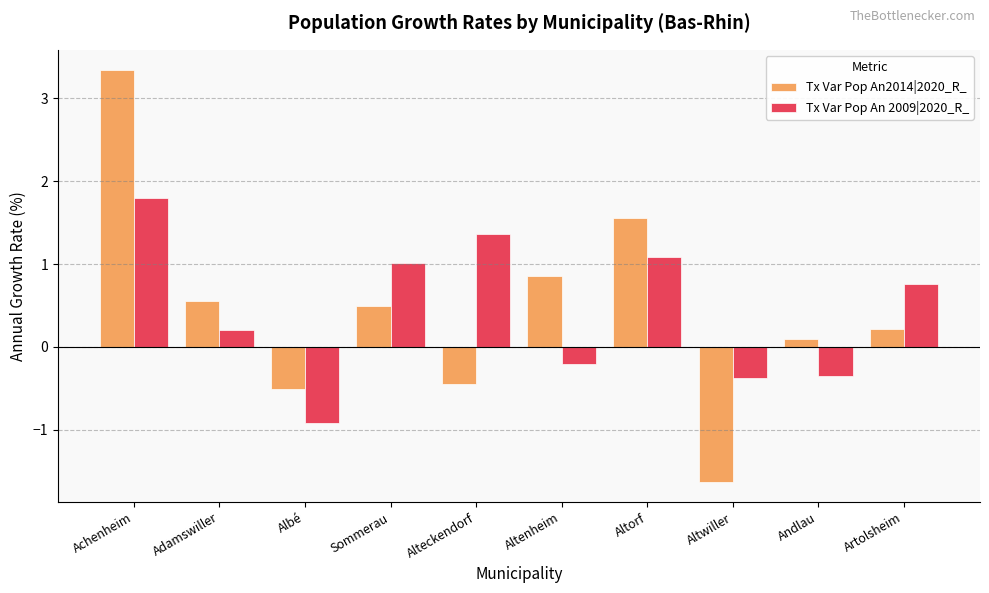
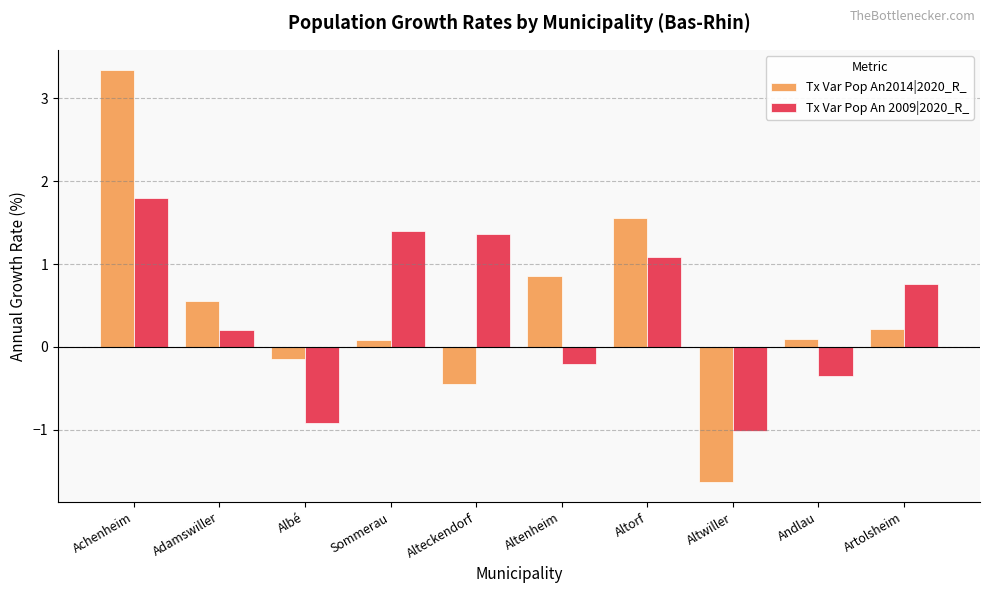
Tx Var Pop An2014|2020_R_, Albé: -0.5 -> -0.1
Tx Var Pop An2014|2020_R_, Sommerau: 0.5 -> 0.1
Tx Var Pop An 2009|2020_R_, Sommerau: 1.0 -> 1.4
Tx Var Pop An 2009|2020_R_, Altwiller: -0.4 -> -1.0
